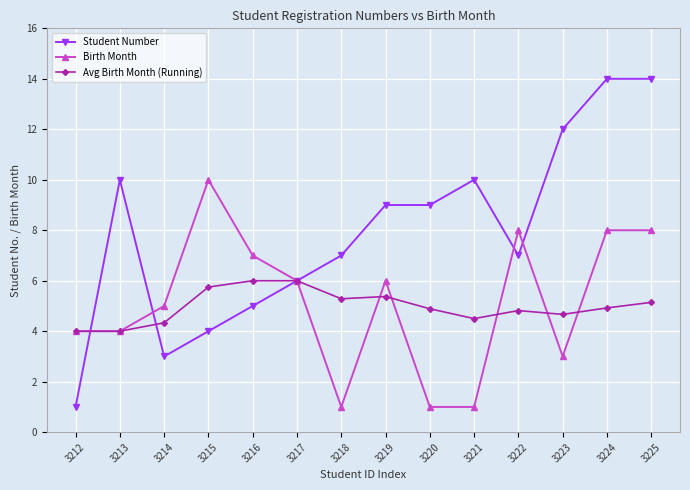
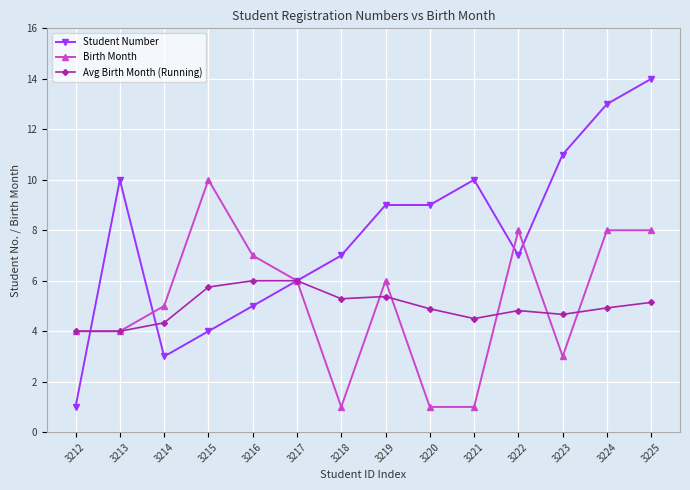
Student Number, 3223: 12 -> 11
Student Number, 3224: 14 -> 13
